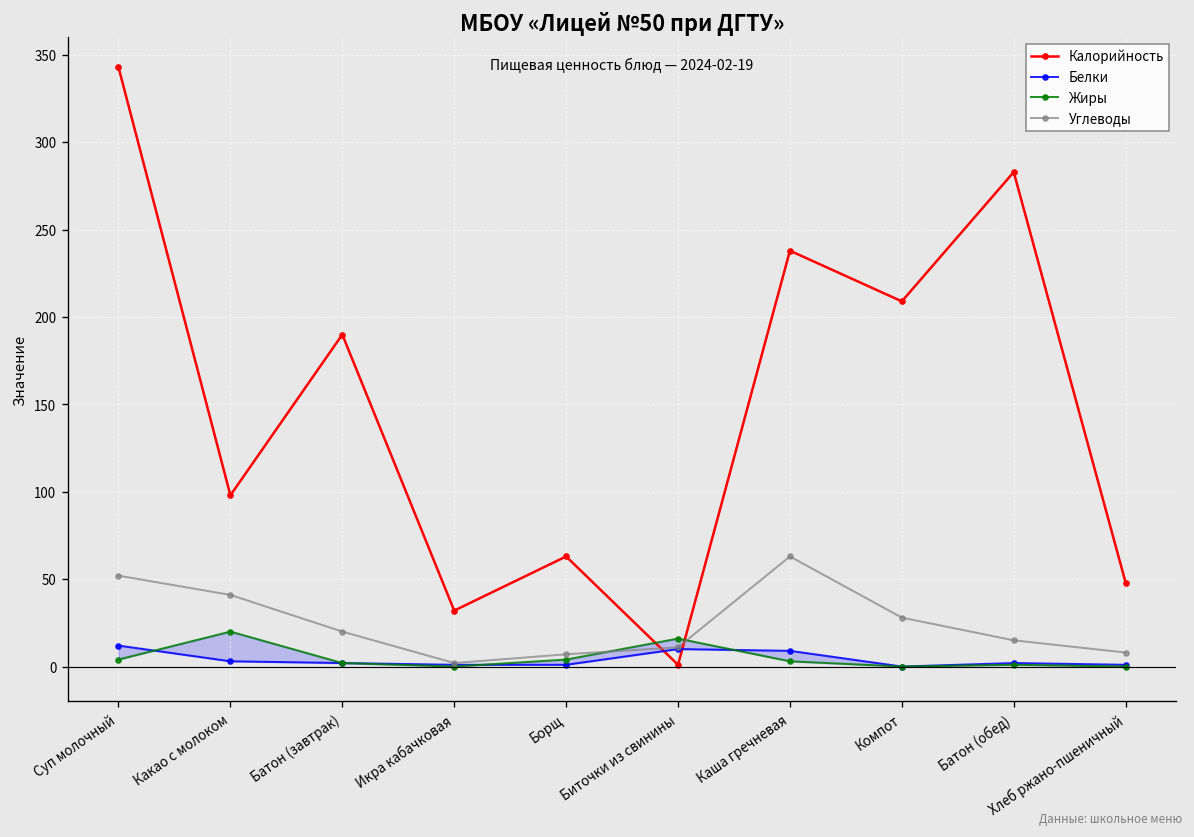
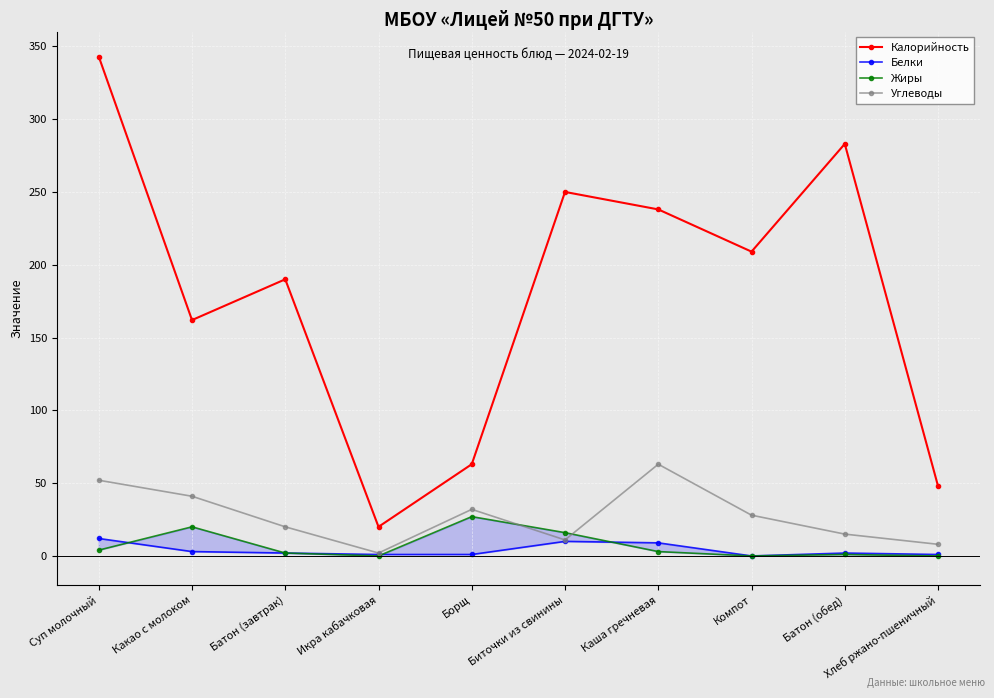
Калорийность, Какао с молоком: 98 -> 162
Калорийность, Икра кабачковая: 32 -> 20
Жиры, Борщ: 4 -> 27
Углеводы, Борщ: 7 -> 32
Калорийность, Биточки из свинины: 1 -> 250
